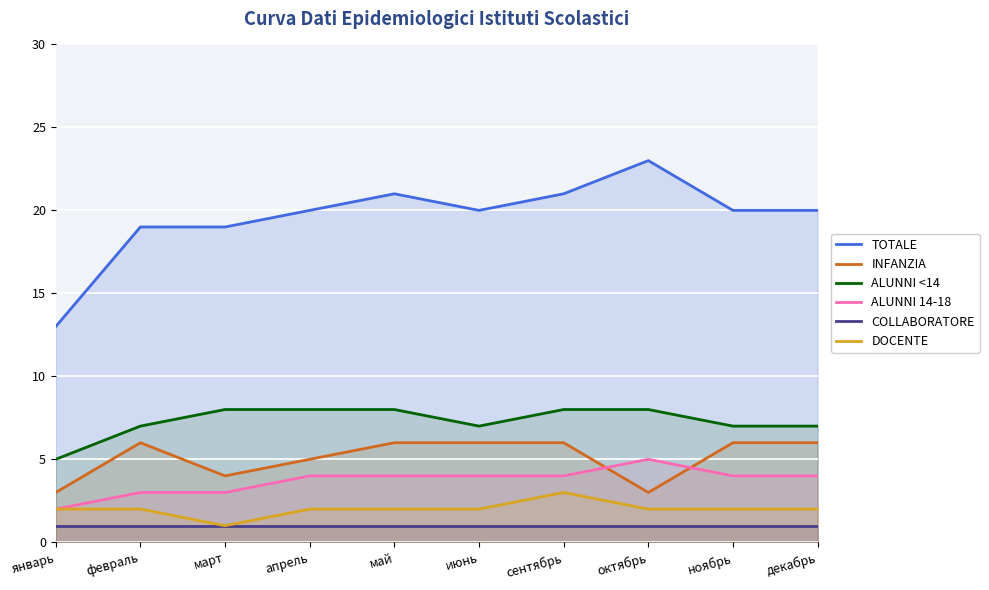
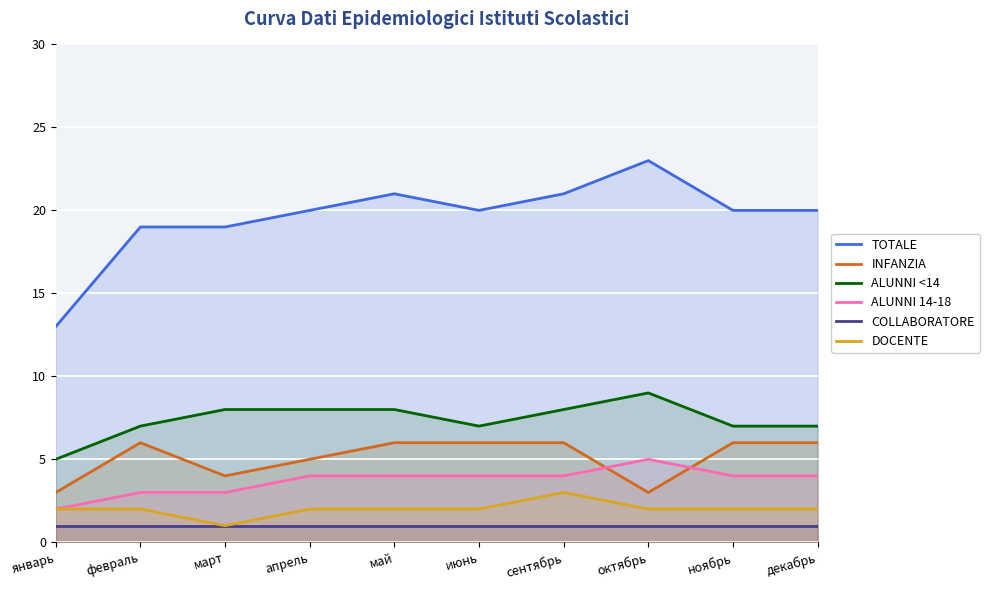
ALUNNI <14, октябрь: 8 -> 9
